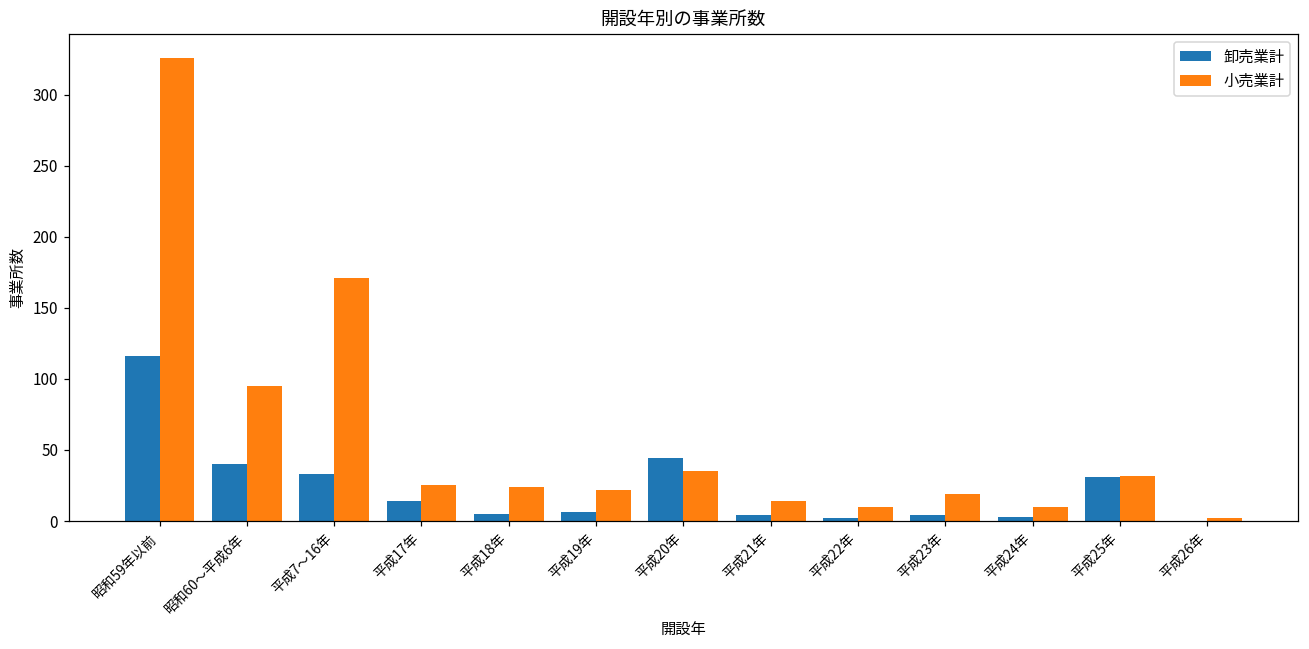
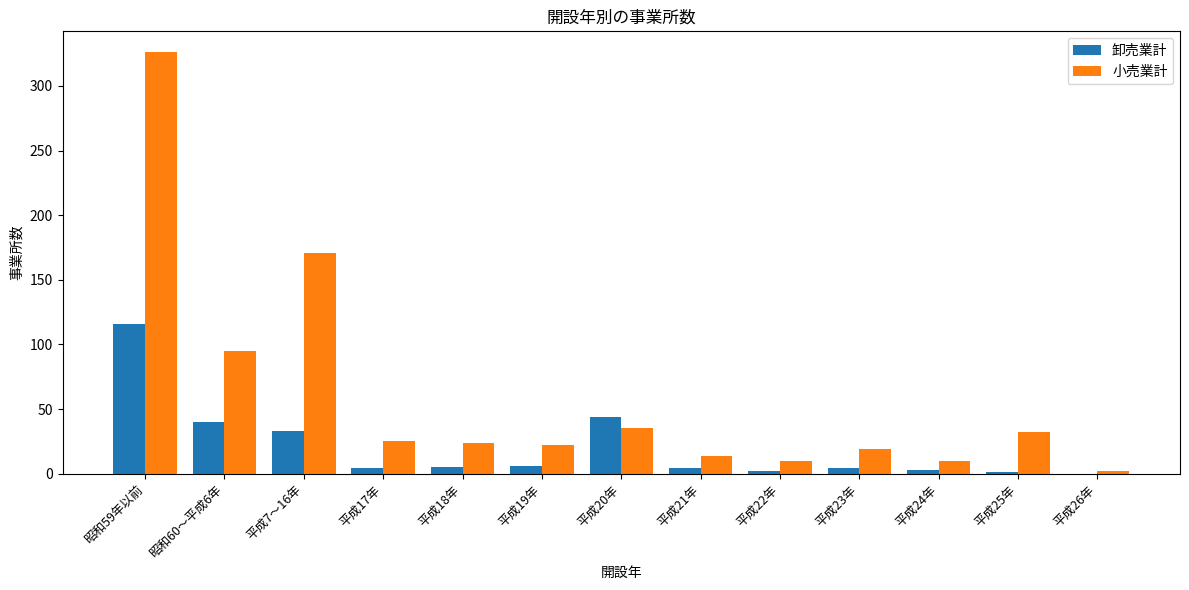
卸売業計, 平成17年: 14 -> 4
卸売業計, 平成25年: 31 -> 1
